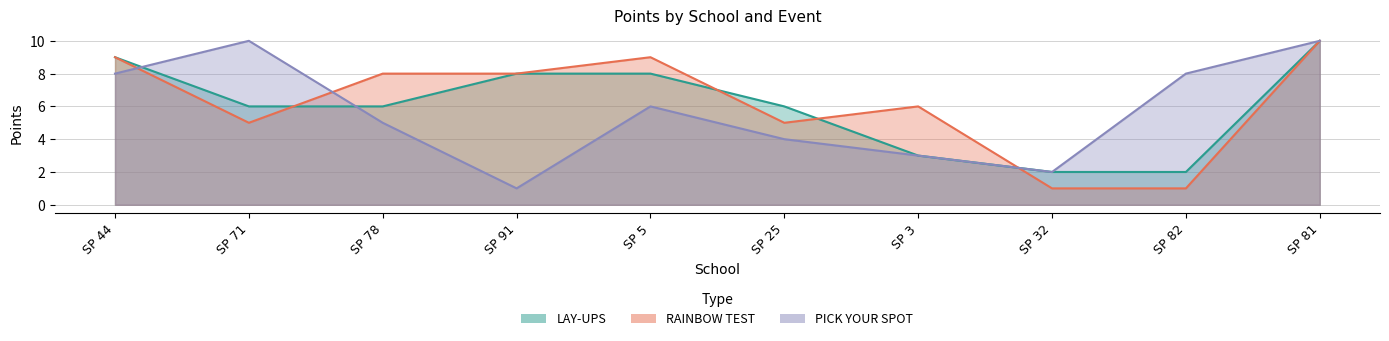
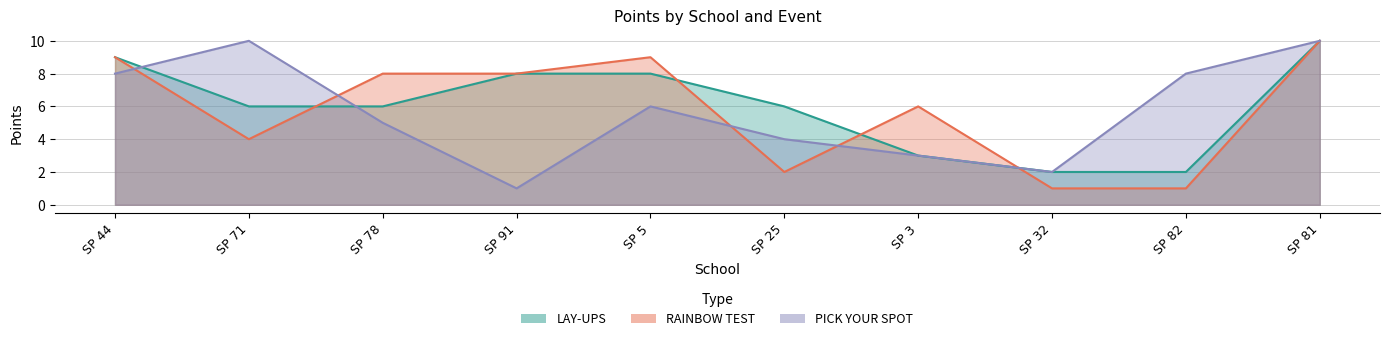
RAINBOW TEST, SP 71: 5 -> 4
RAINBOW TEST, SP 25: 5 -> 2
